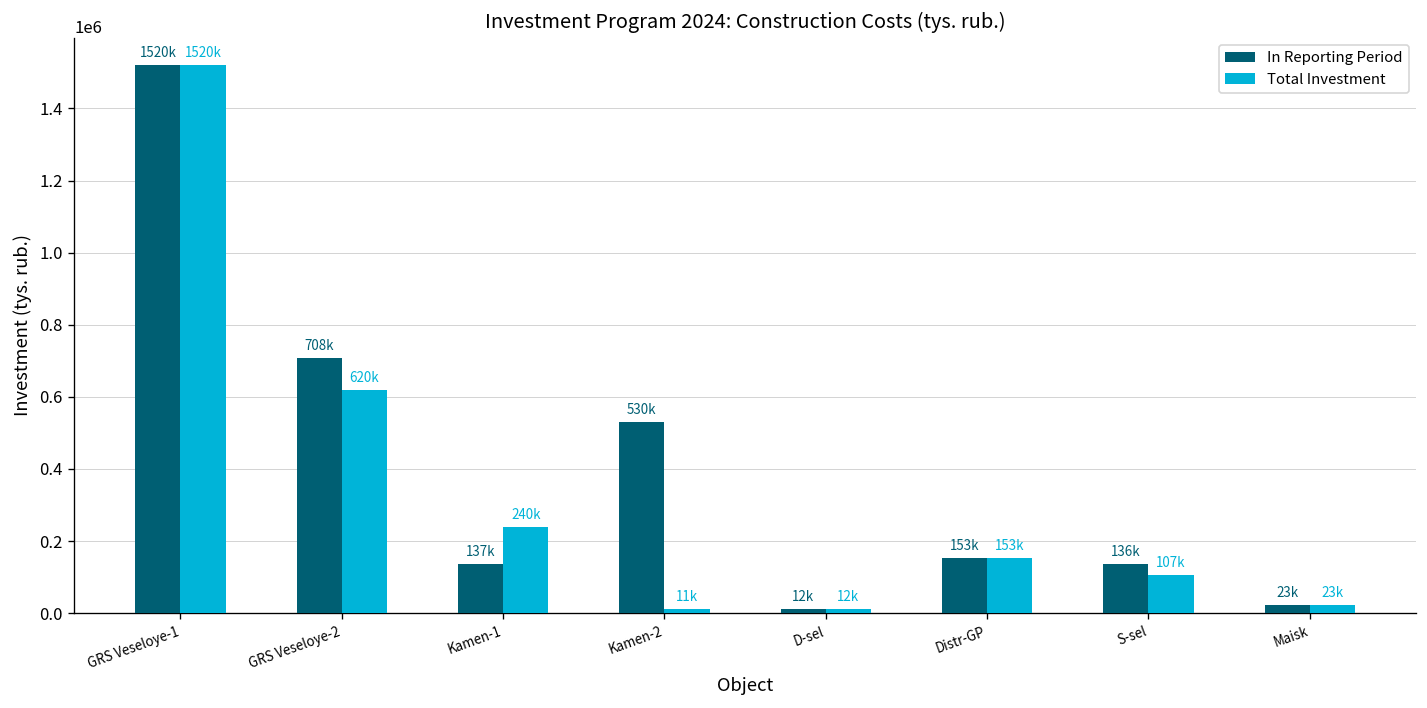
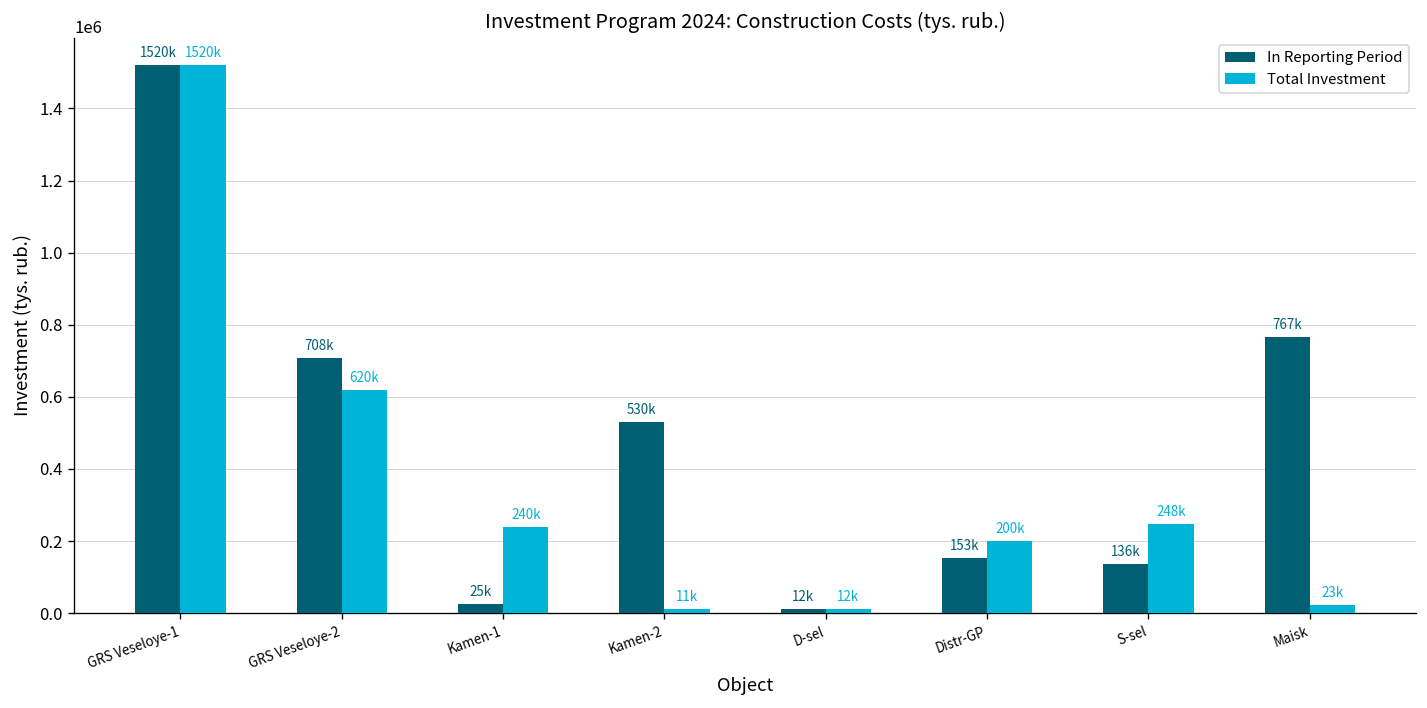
In Reporting Period, Kamen-1: 137k -> 25k
Total Investment, Distr-GP: 153k -> 200k
Total Investment, S-sel: 107k -> 248k
In Reporting Period, Maisk: 23k -> 767k
